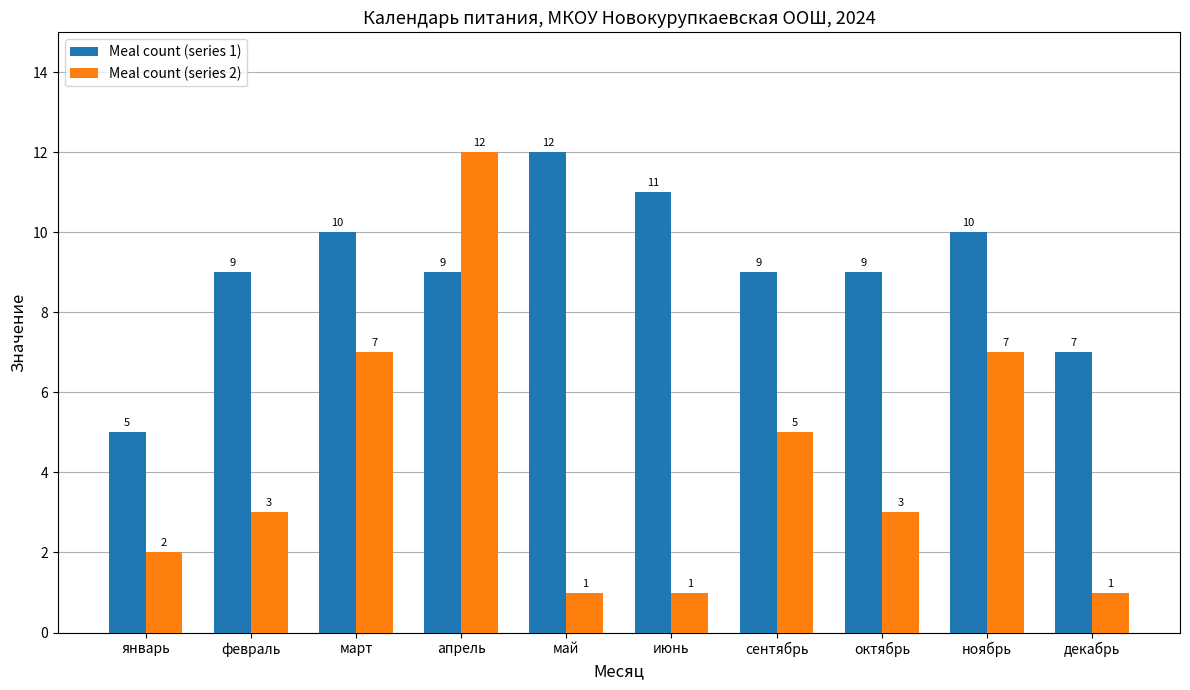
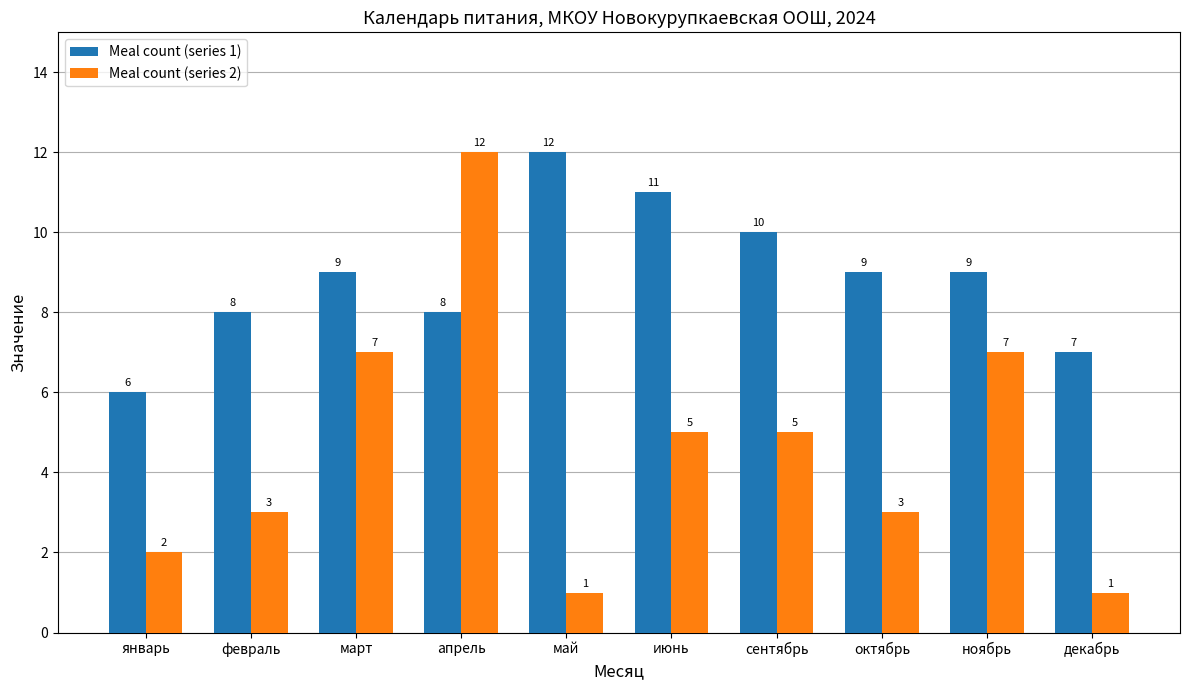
Meal count (series 1), январь: 5 -> 6
Meal count (series 1), февраль: 9 -> 8
Meal count (series 1), март: 10 -> 9
Meal count (series 1), апрель: 9 -> 8
Meal count (series 2), июнь: 1 -> 5
Meal count (series 1), сентябрь: 9 -> 10
Meal count (series 1), ноябрь: 10 -> 9
